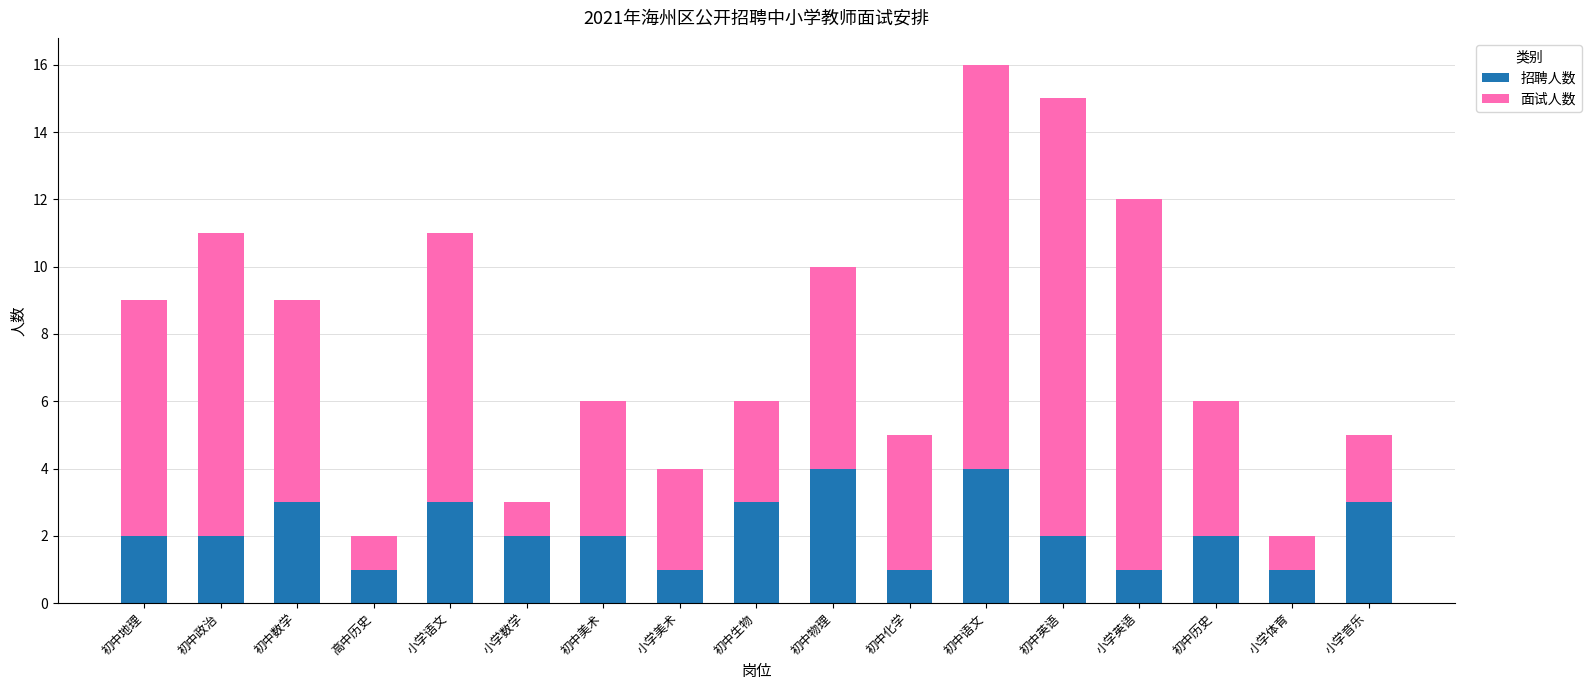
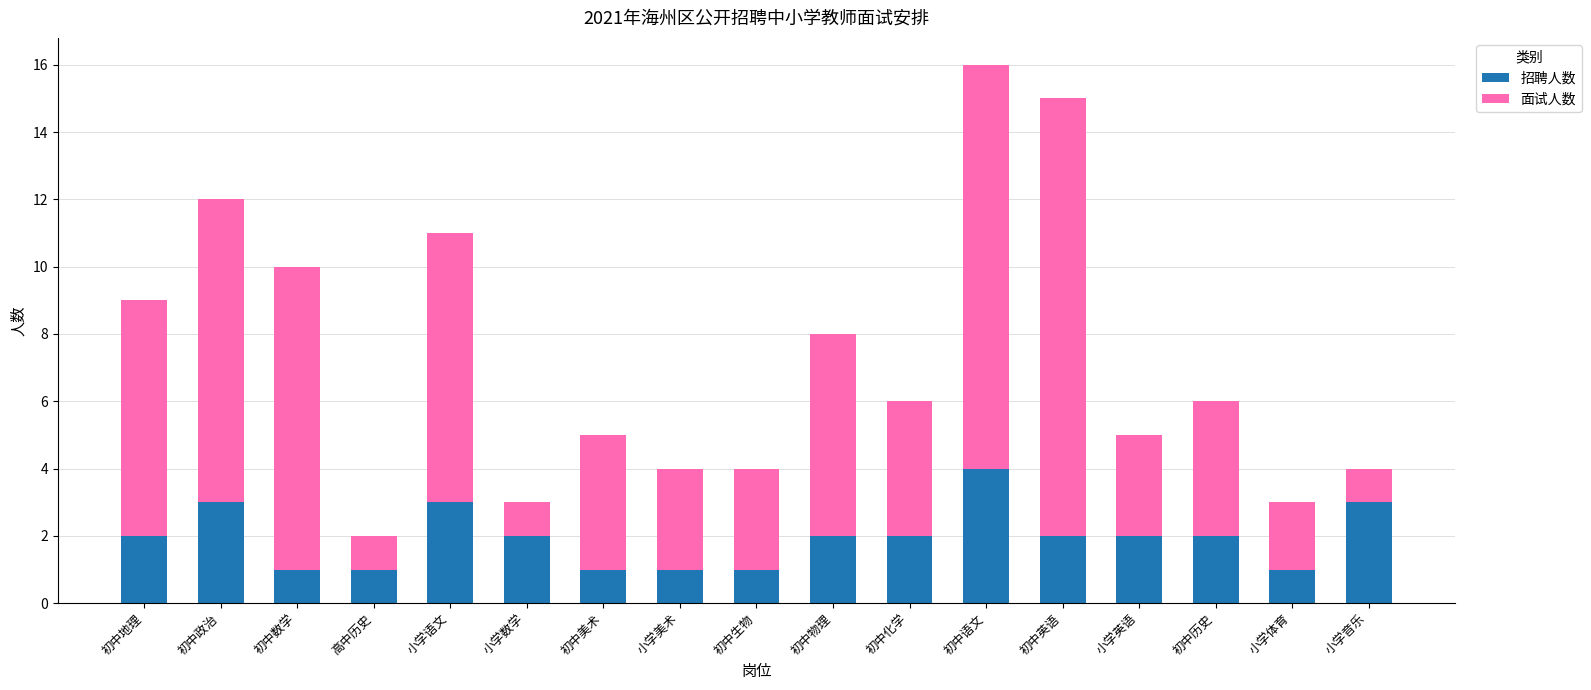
招聘人数, 初中政治: 2 -> 3
招聘人数, 初中数学: 3 -> 1
面试人数, 初中数学: 6 -> 9
招聘人数, 初中美术: 2 -> 1
招聘人数, 初中生物: 3 -> 1
招聘人数, 初中物理: 4 -> 2
招聘人数, 初中化学: 1 -> 2
招聘人数, 小学英语: 1 -> 2
面试人数, 小学英语: 11 -> 3
面试人数, 小学体育: 1 -> 2
面试人数, 小学音乐: 2 -> 1
